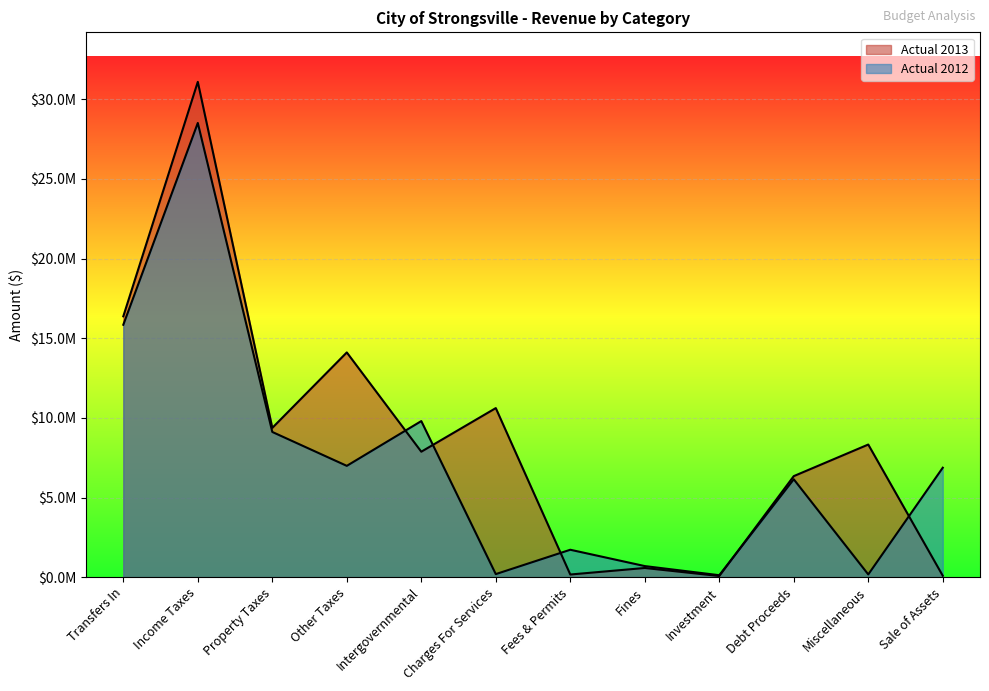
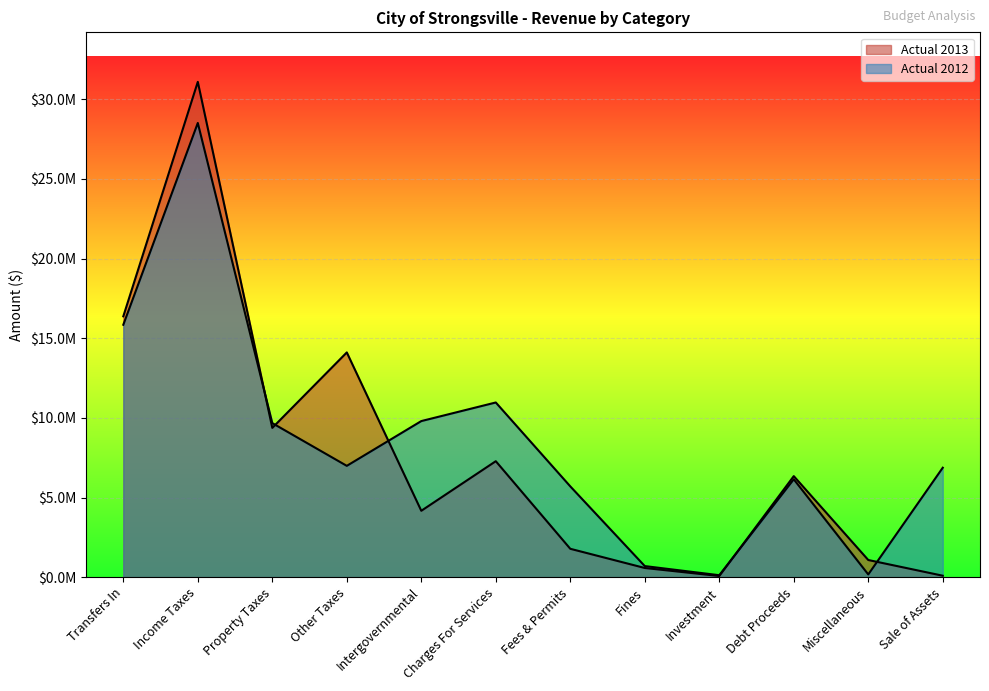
Actual 2012, Property Taxes: $9100000 -> $9700000
Actual 2013, Intergovernmental: $7900000 -> $4200000
Actual 2013, Charges For Services: $10600000 -> $7300000
Actual 2012, Charges For Services: $200000 -> $11000000
Actual 2013, Fees & Permits: $200000 -> $1800000
Actual 2012, Fees & Permits: $1700000 -> $5700000
Actual 2013, Miscellaneous: $8300000 -> $1100000
